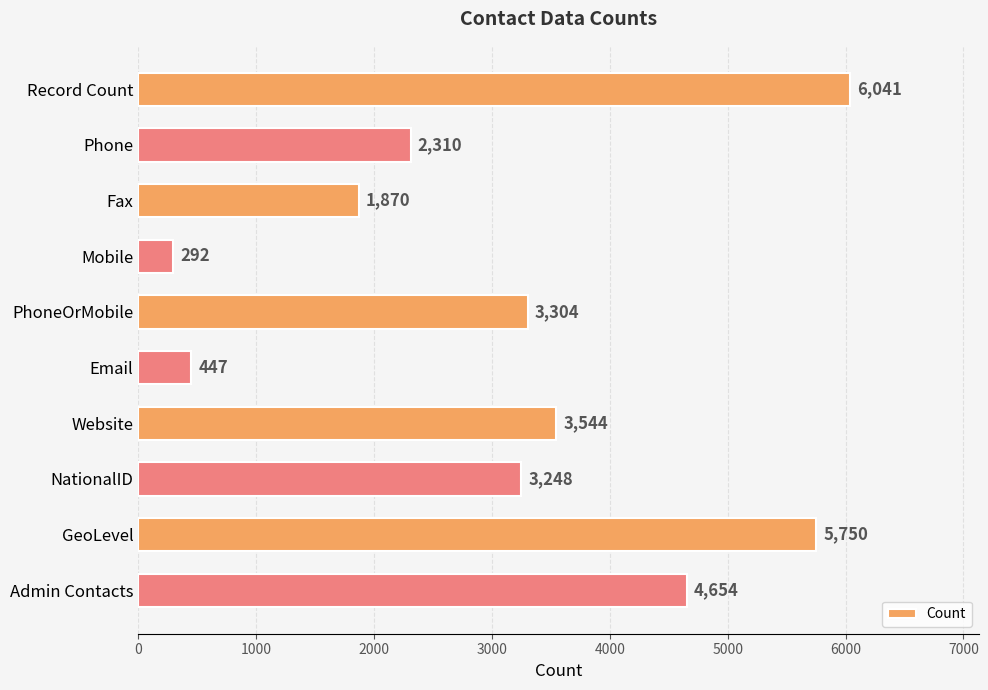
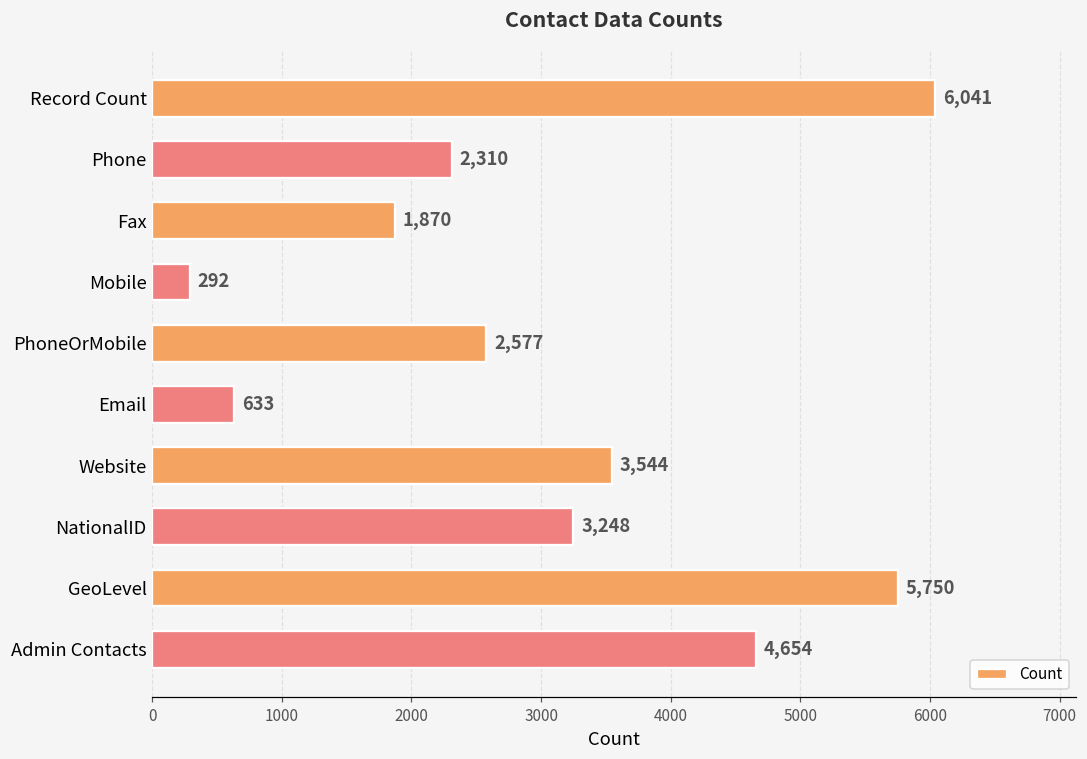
PhoneOrMobile: 3,304 -> 2,577
Email: 447 -> 633
